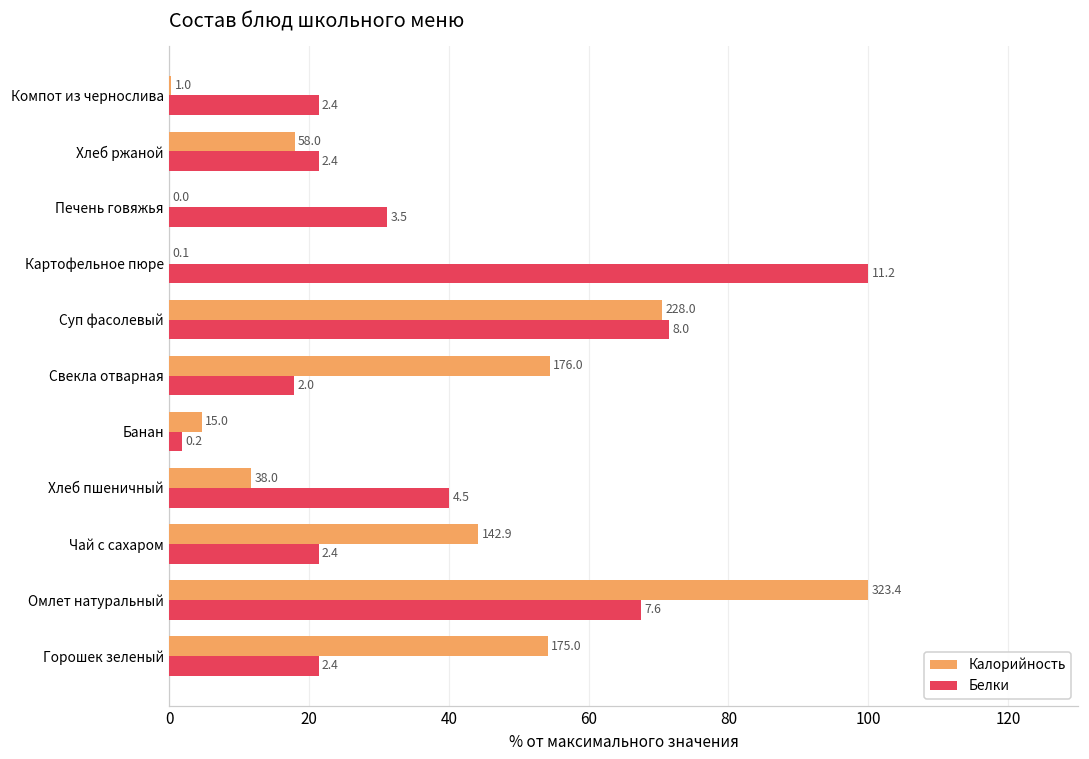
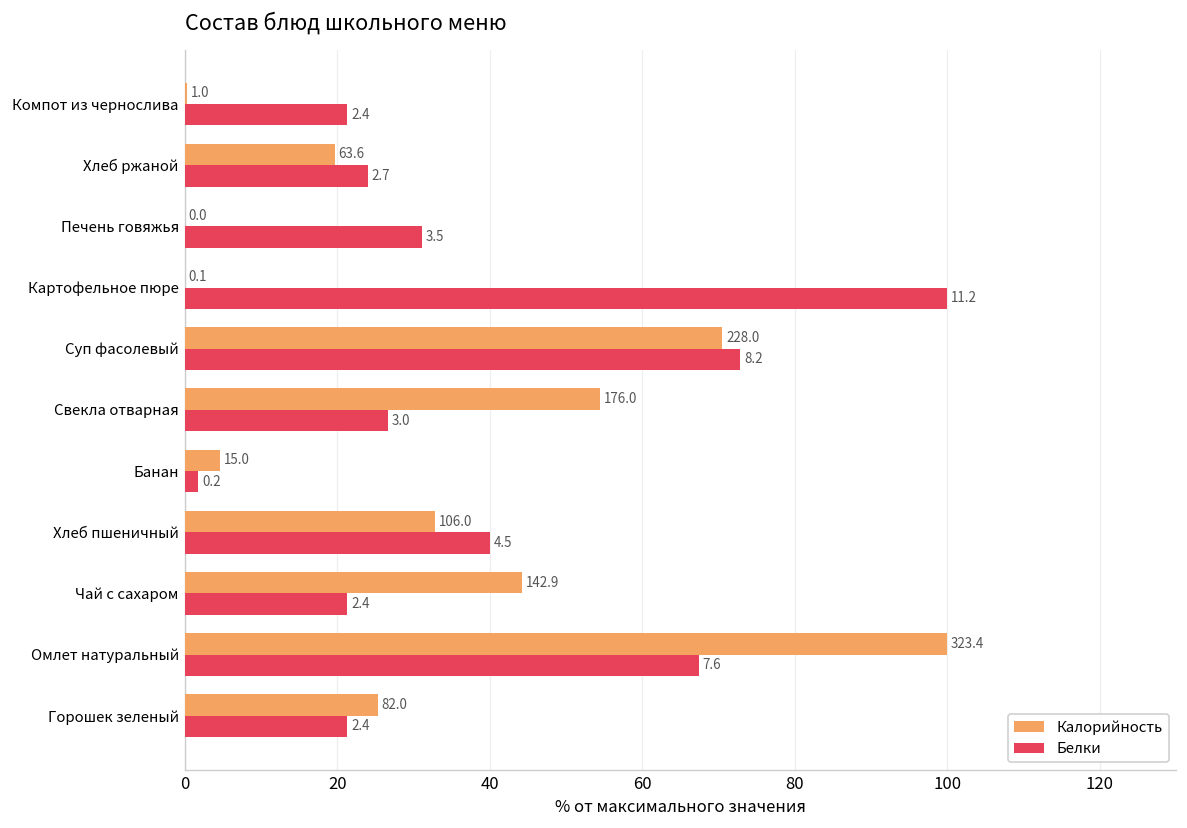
Калорийность, Хлеб ржаной: 58.0 -> 63.6
Белки, Хлеб ржаной: 2.4 -> 2.7
Белки, Суп фасолевый: 8.0 -> 8.2
Белки, Свекла отварная: 2.0 -> 3.0
Калорийность, Хлеб пшеничный: 38.0 -> 106.0
Калорийность, Горошек зеленый: 175.0 -> 82.0
